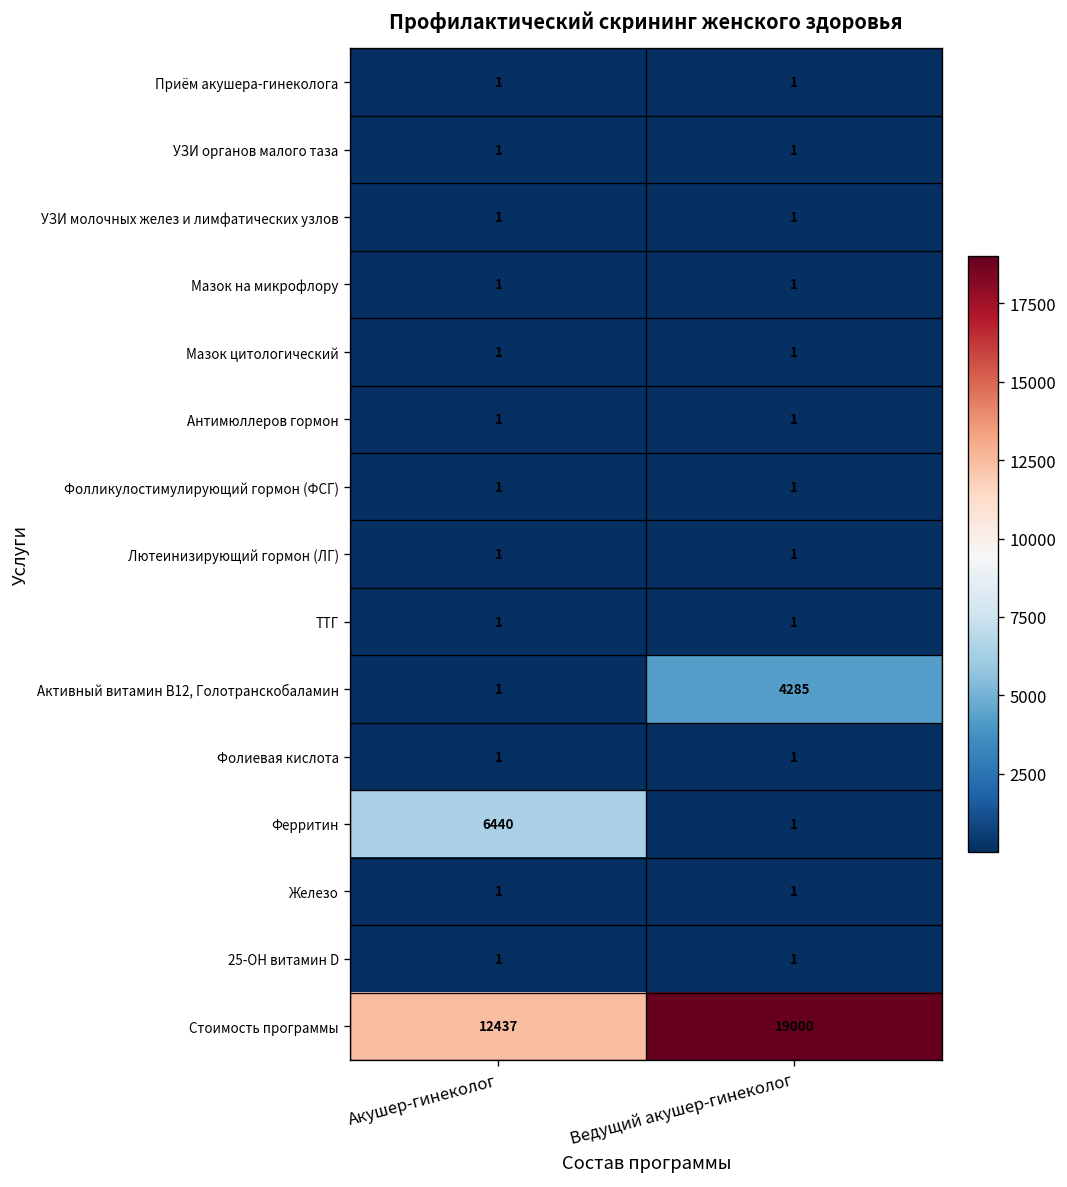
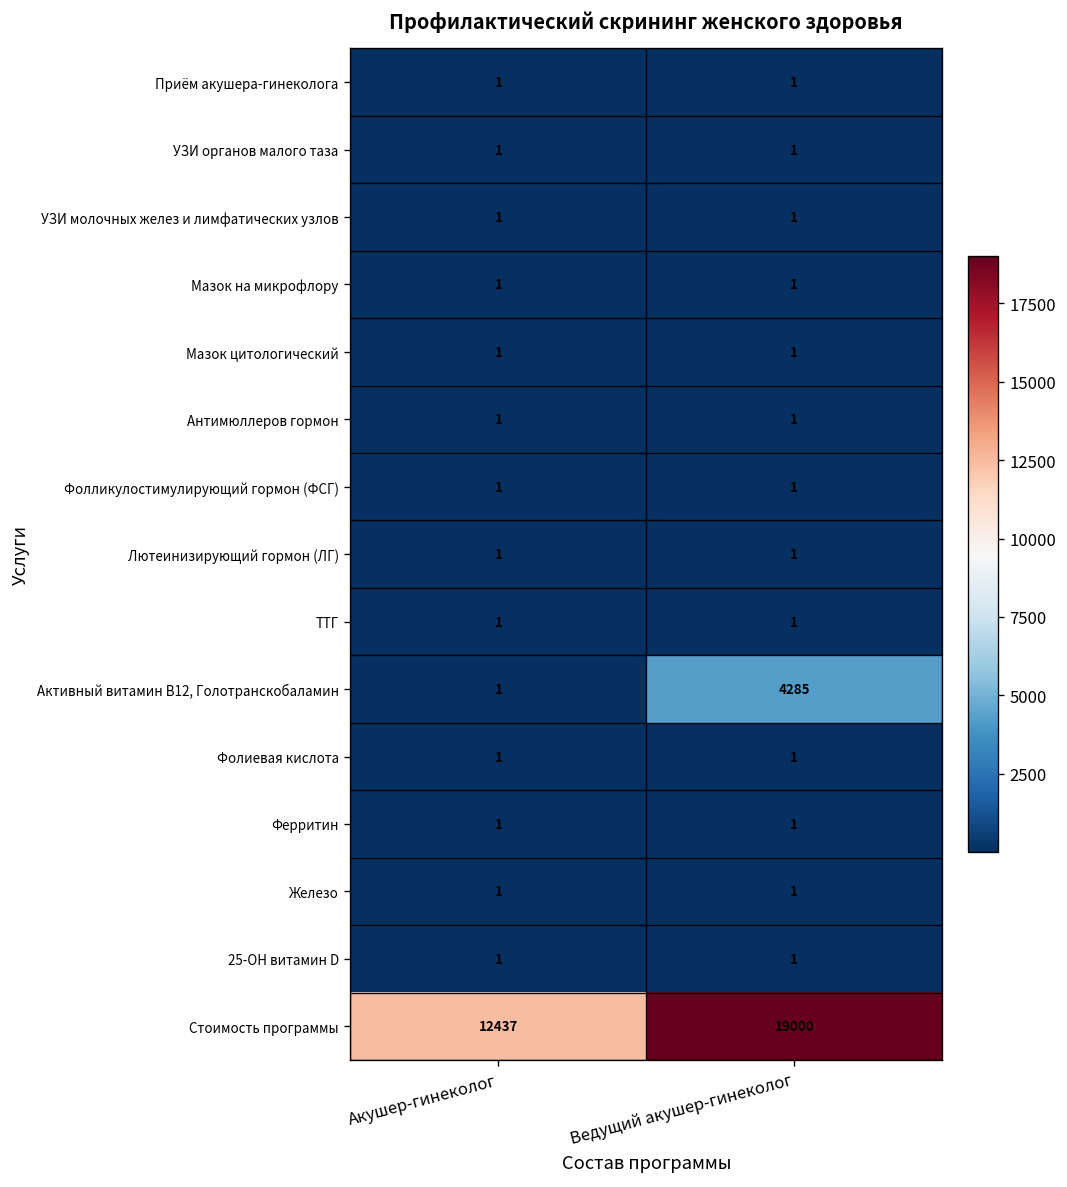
Ферритин, Акушер-гинеколог: 6440 -> 1
